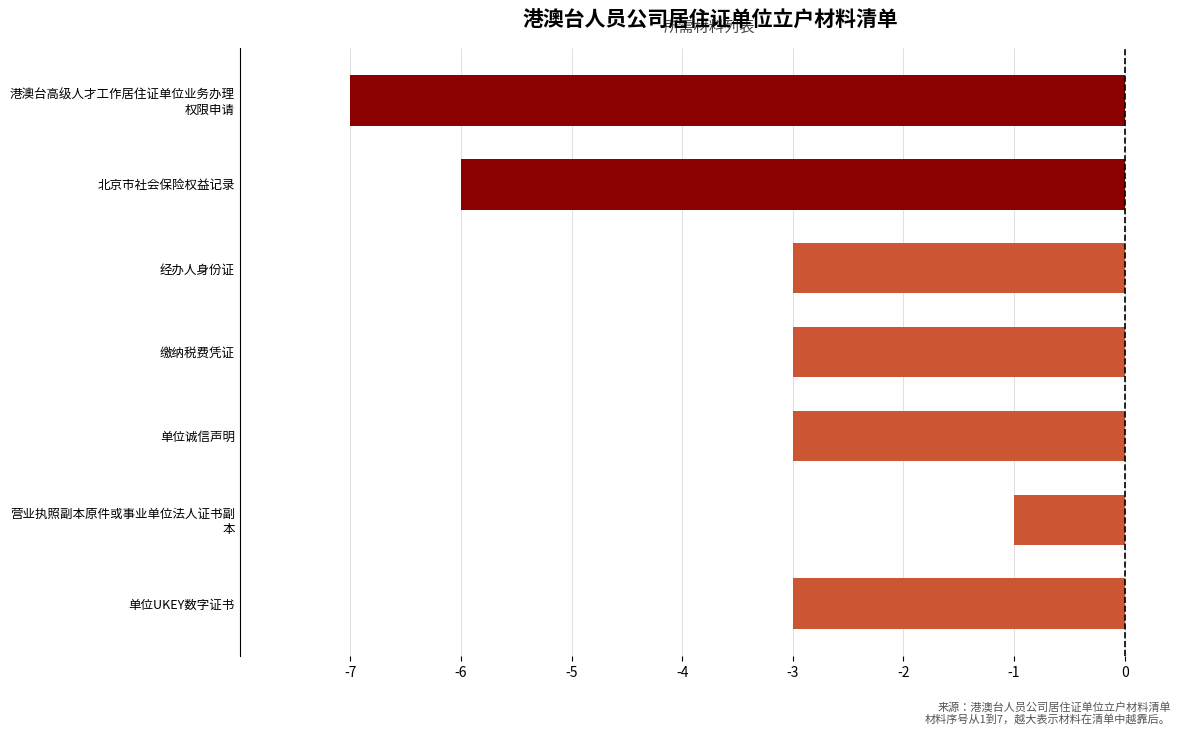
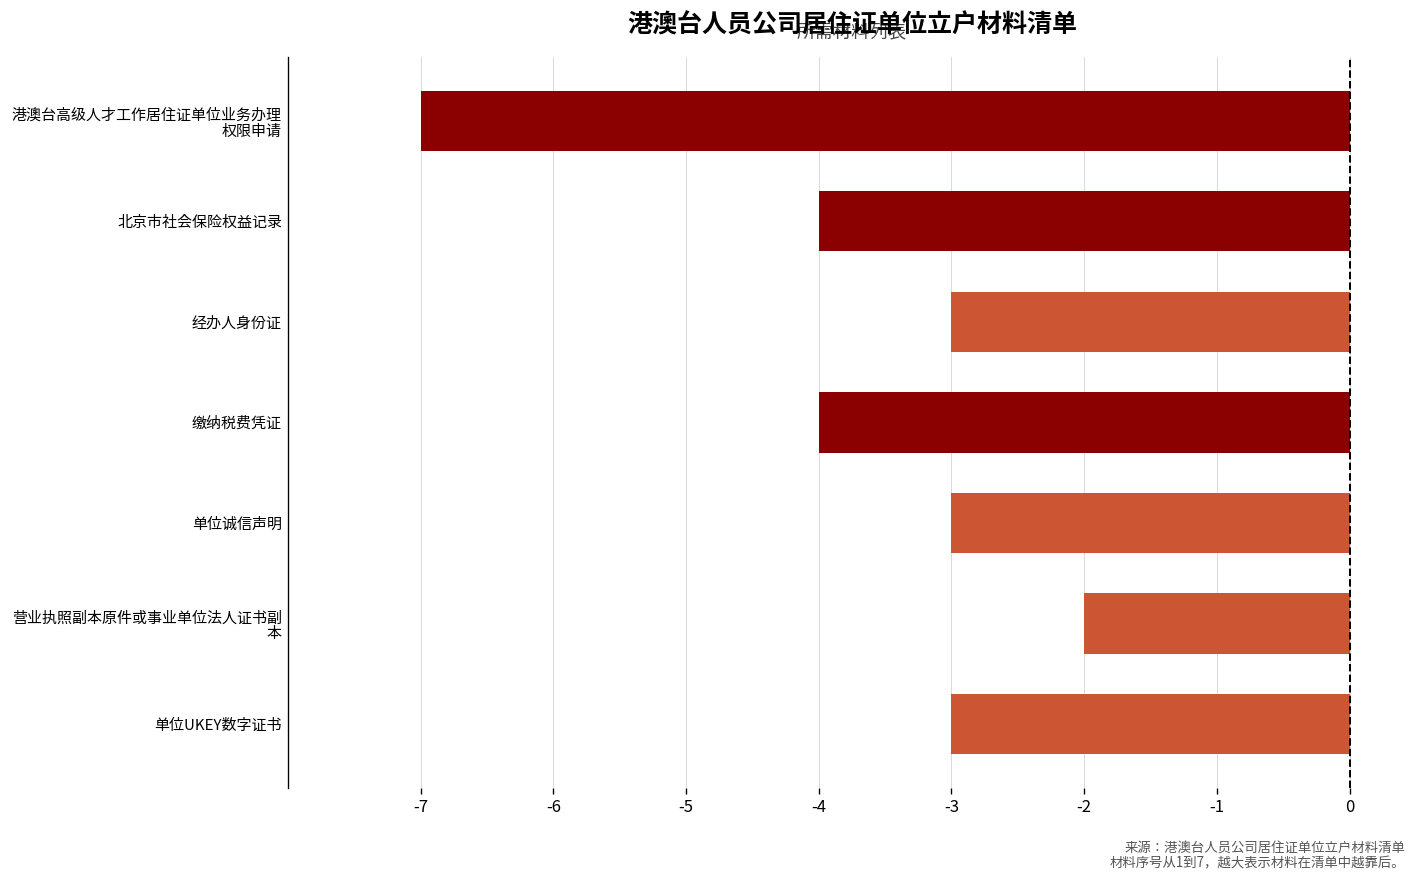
北京市社会保险权益记录: -6 -> -4
缴纳税费凭证: -3 -> -4
营业执照副本原件或事业单位法人证书副 本: -1 -> -2
